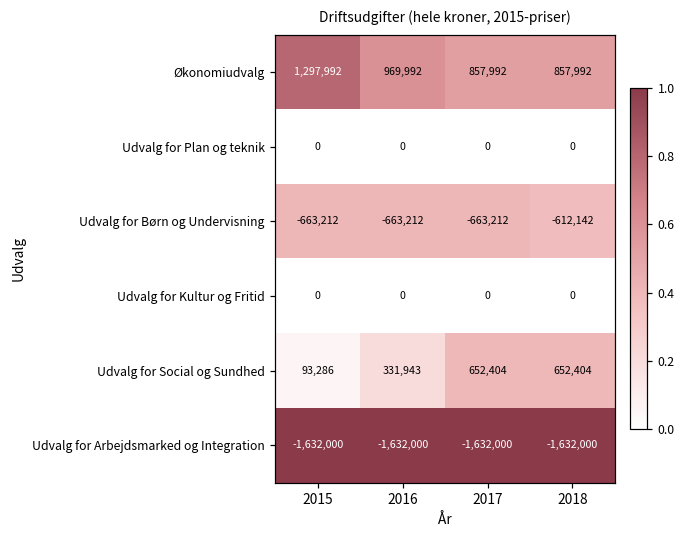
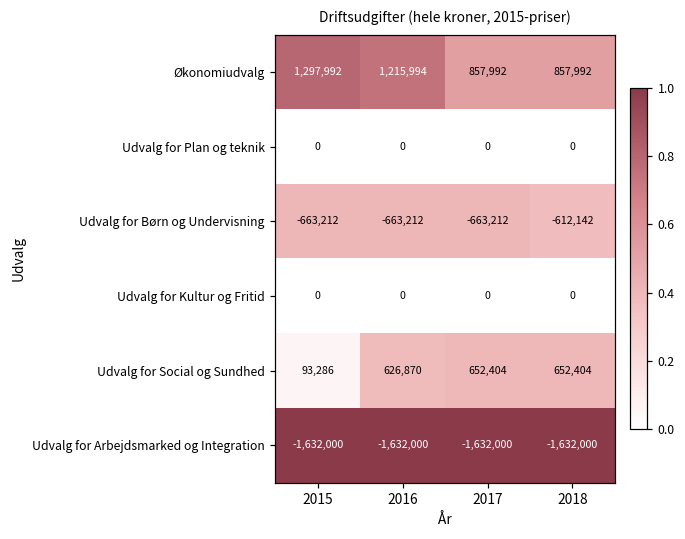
Økonomiudvalg, 2016: 969,992 -> 1,215,994
Udvalg for Social og Sundhed, 2016: 331,943 -> 626,870
